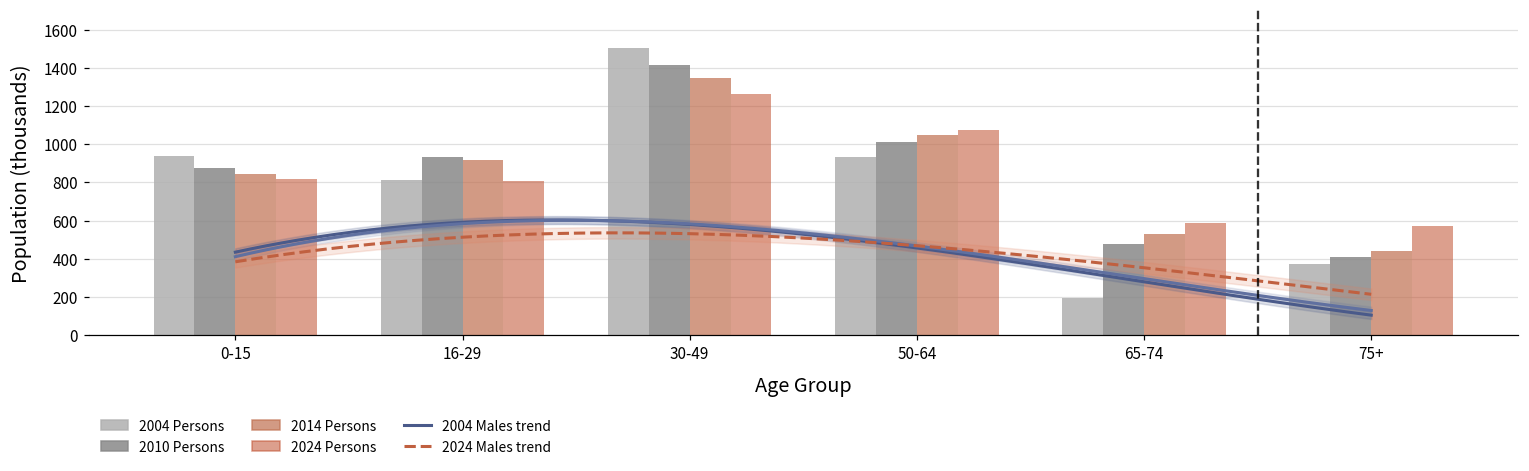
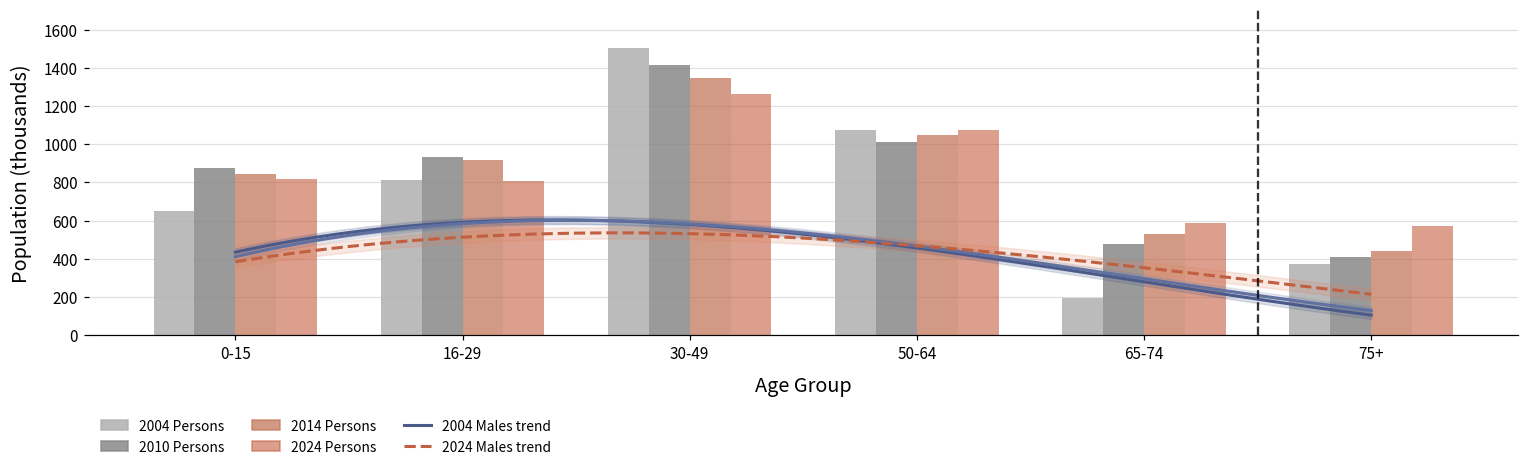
2004 Persons, 0-15: 940 -> 650
2004 Persons, 50-64: 930 -> 1080
